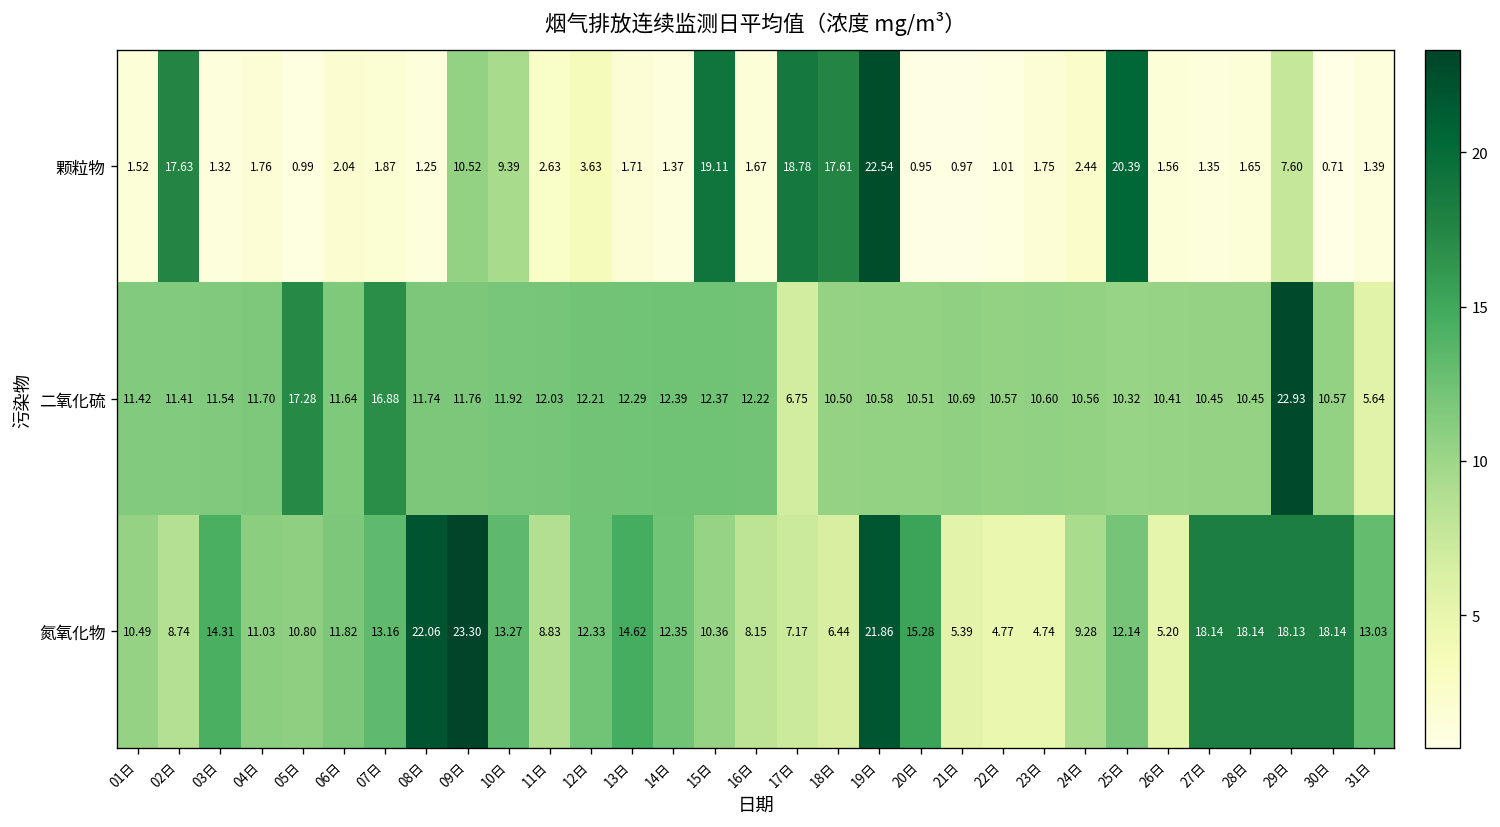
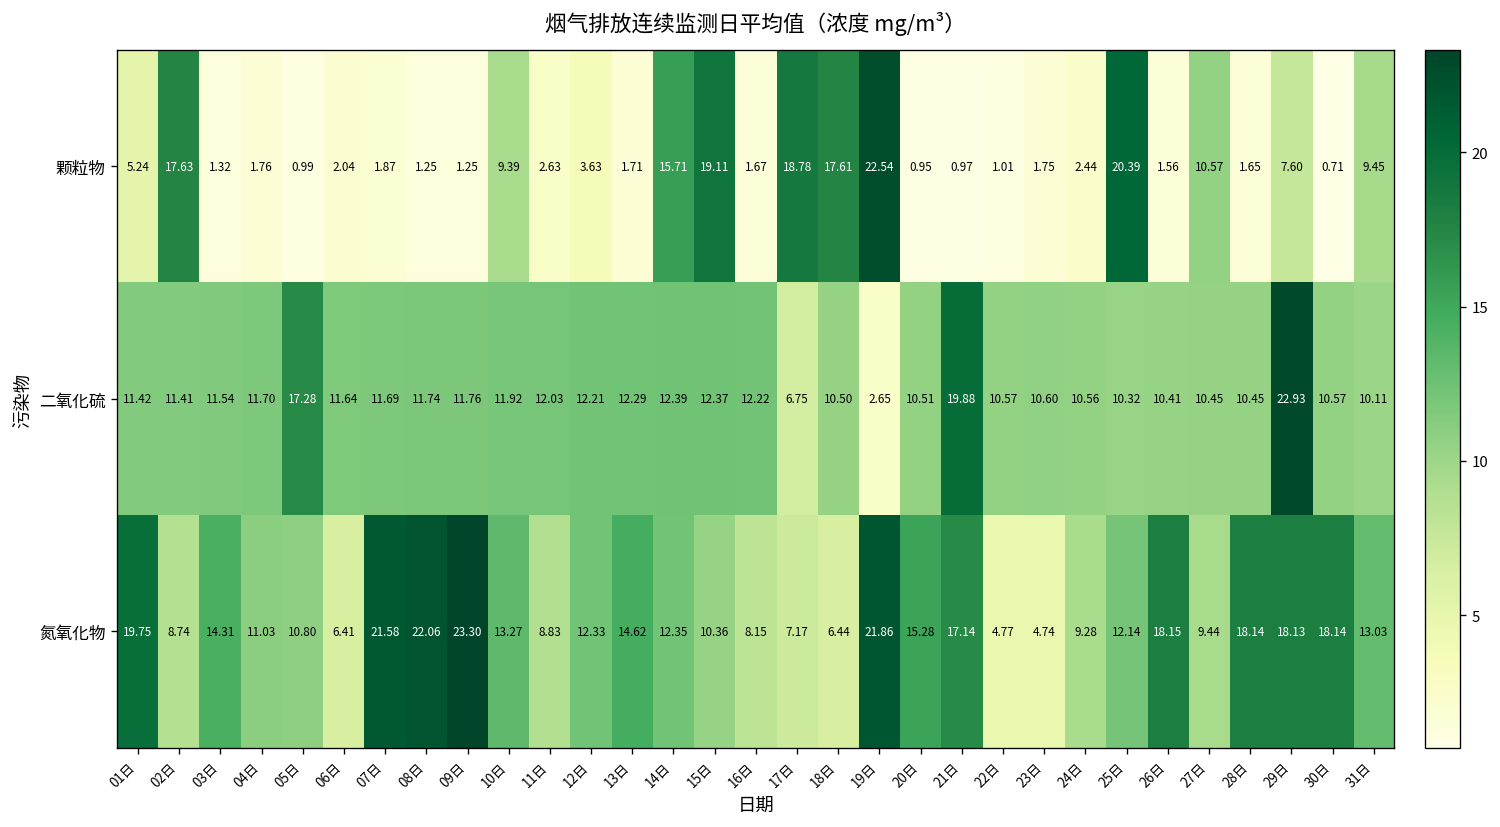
颗粒物, 01日: 1.52 -> 5.24
颗粒物, 09日: 10.52 -> 1.25
颗粒物, 14日: 1.37 -> 15.71
颗粒物, 27日: 1.35 -> 10.57
颗粒物, 31日: 1.39 -> 9.45
二氧化硫, 07日: 16.88 -> 11.69
二氧化硫, 19日: 10.58 -> 2.65
二氧化硫, 21日: 10.69 -> 19.88
二氧化硫, 31日: 5.64 -> 10.11
氮氧化物, 01日: 10.49 -> 19.75
氮氧化物, 06日: 11.82 -> 6.41
氮氧化物, 07日: 13.16 -> 21.58
氮氧化物, 21日: 5.39 -> 17.14
氮氧化物, 26日: 5.20 -> 18.15
氮氧化物, 27日: 18.14 -> 9.44
